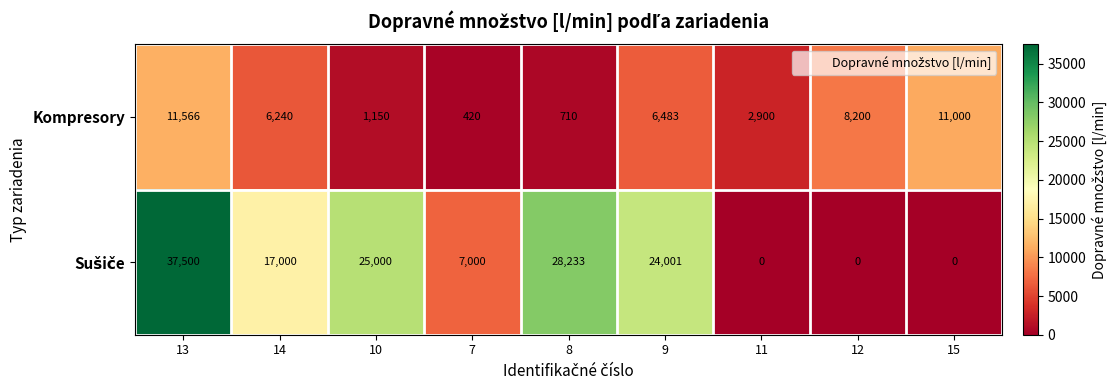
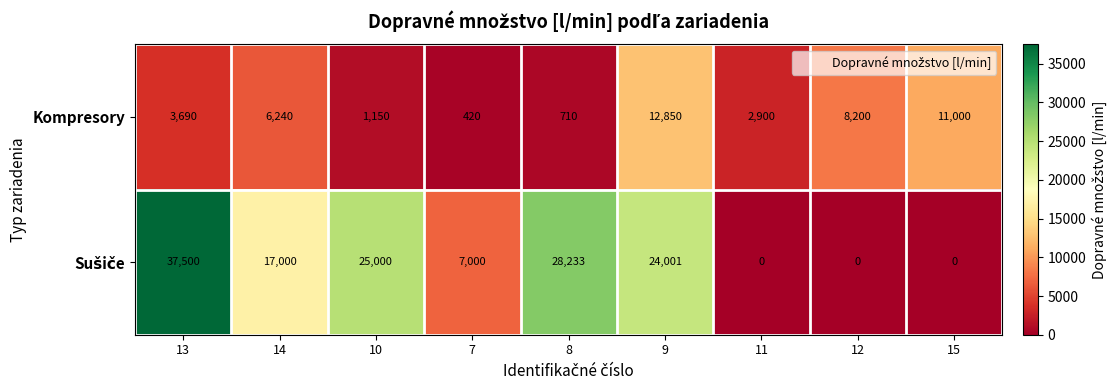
Kompresory, 13: 11,566 -> 3,690
Kompresory, 9: 6,483 -> 12,850
